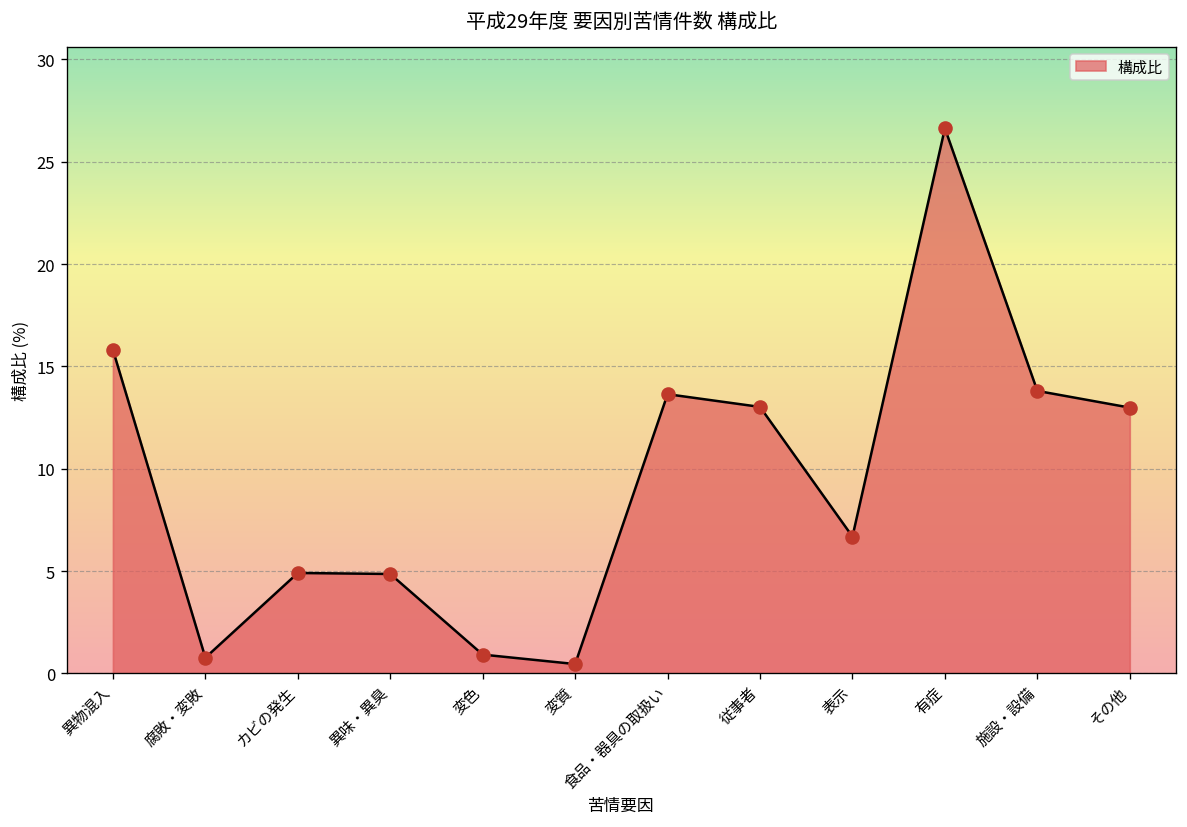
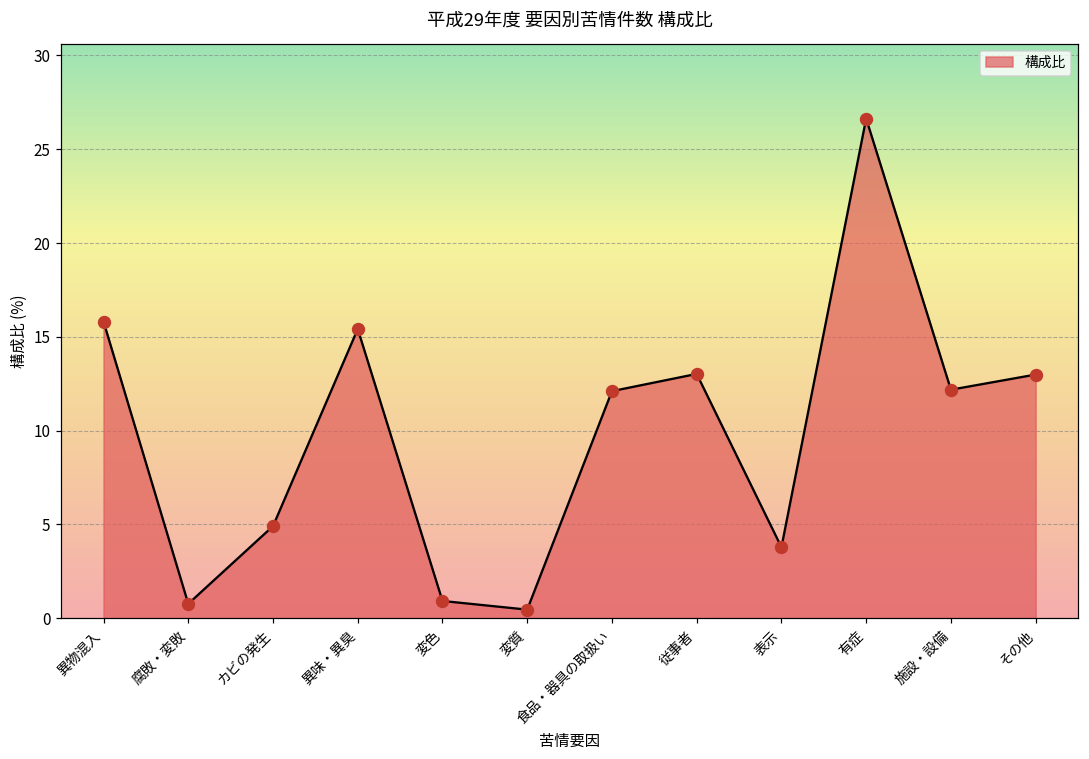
異味・異臭: 4.9 -> 15.4
食品・器具の取扱い: 13.6 -> 12.1
表示: 6.7 -> 3.8
施設・設備: 13.8 -> 12.2
